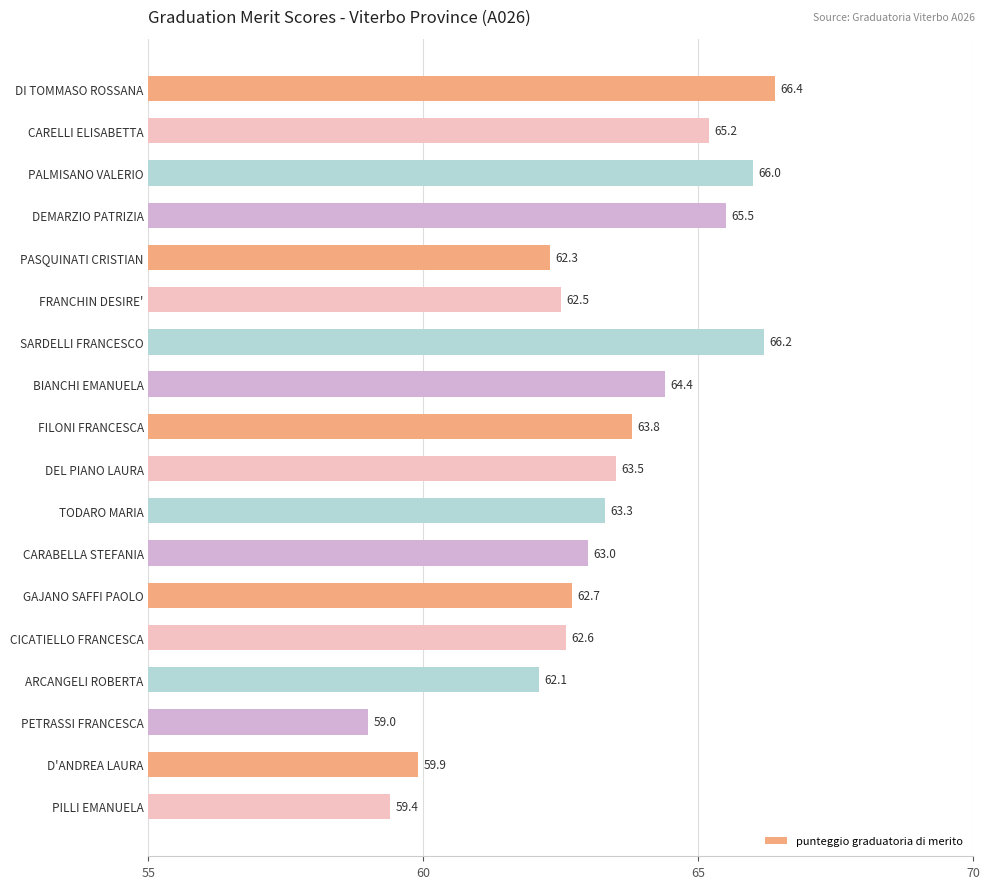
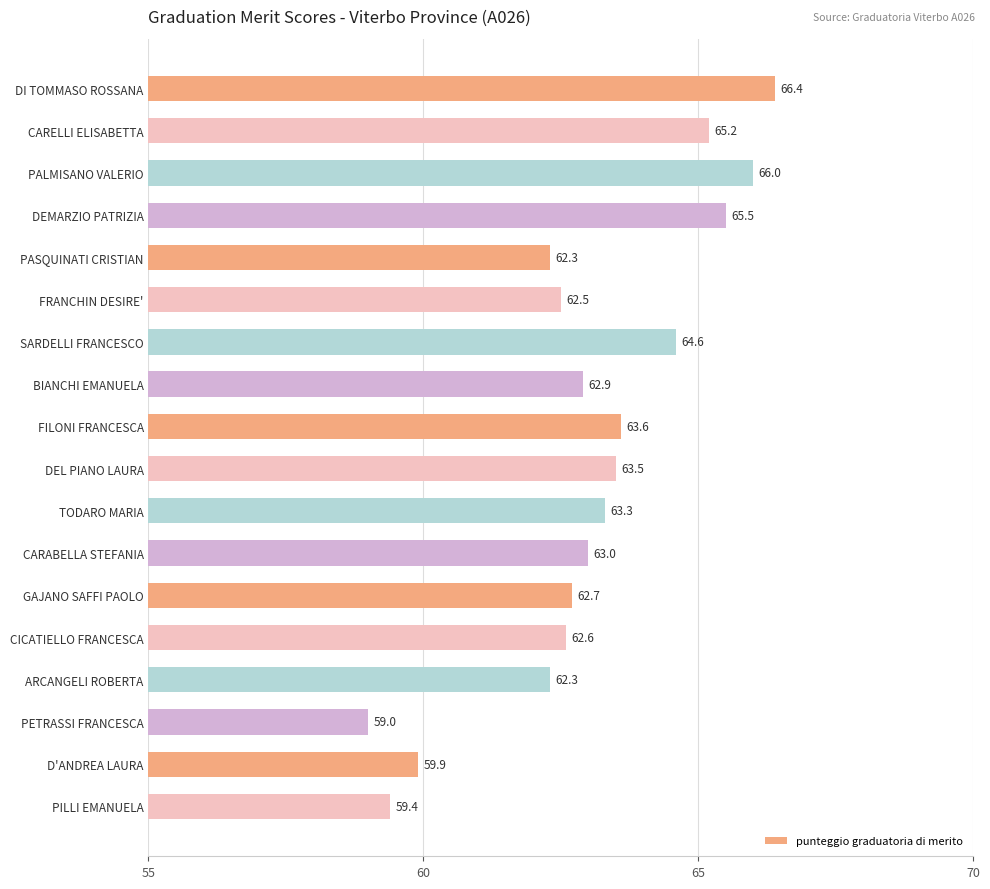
SARDELLI FRANCESCO: 66.2 -> 64.6
BIANCHI EMANUELA: 64.4 -> 62.9
FILONI FRANCESCA: 63.8 -> 63.6
ARCANGELI ROBERTA: 62.1 -> 62.3
